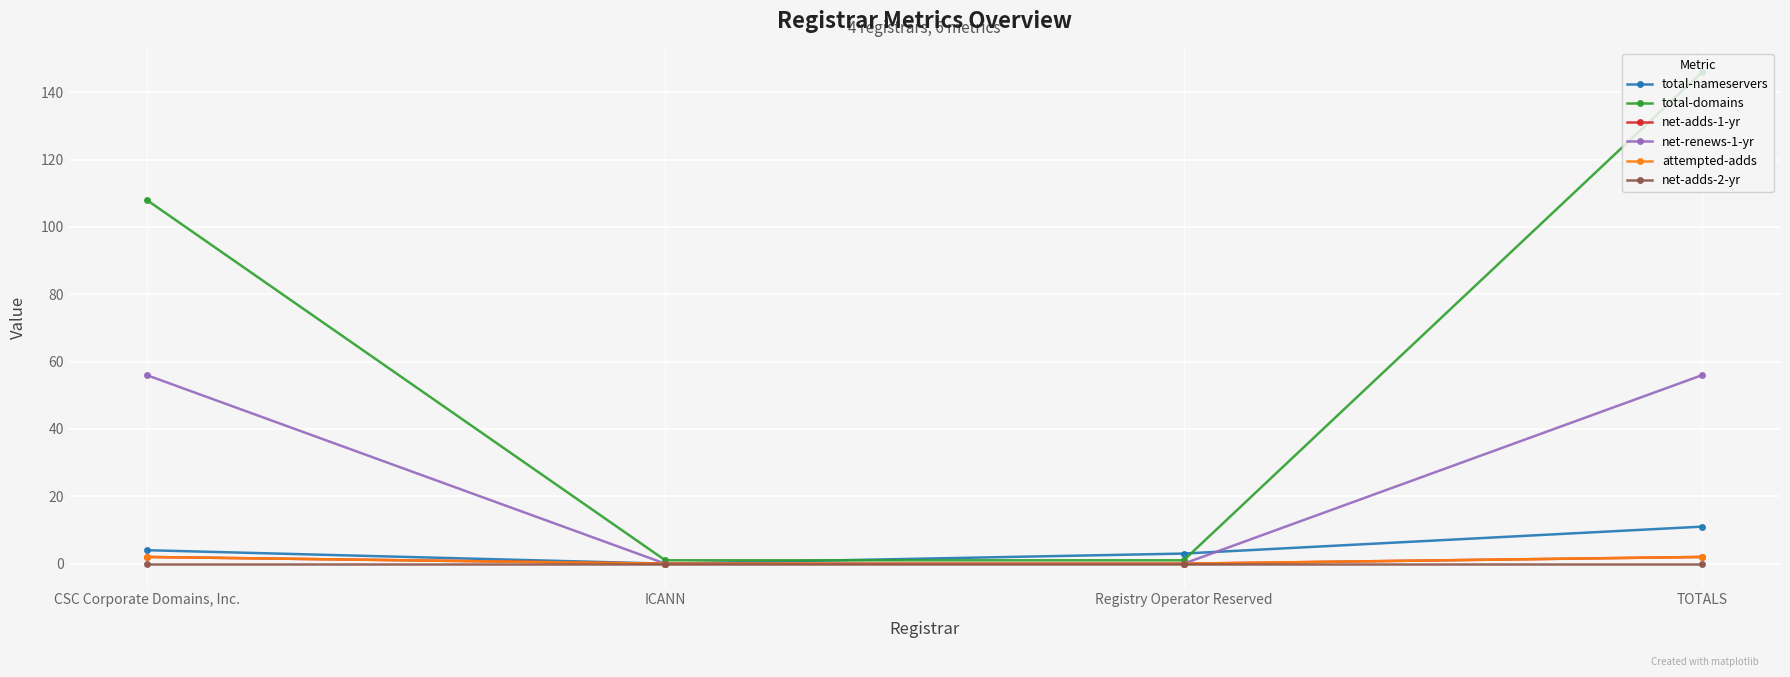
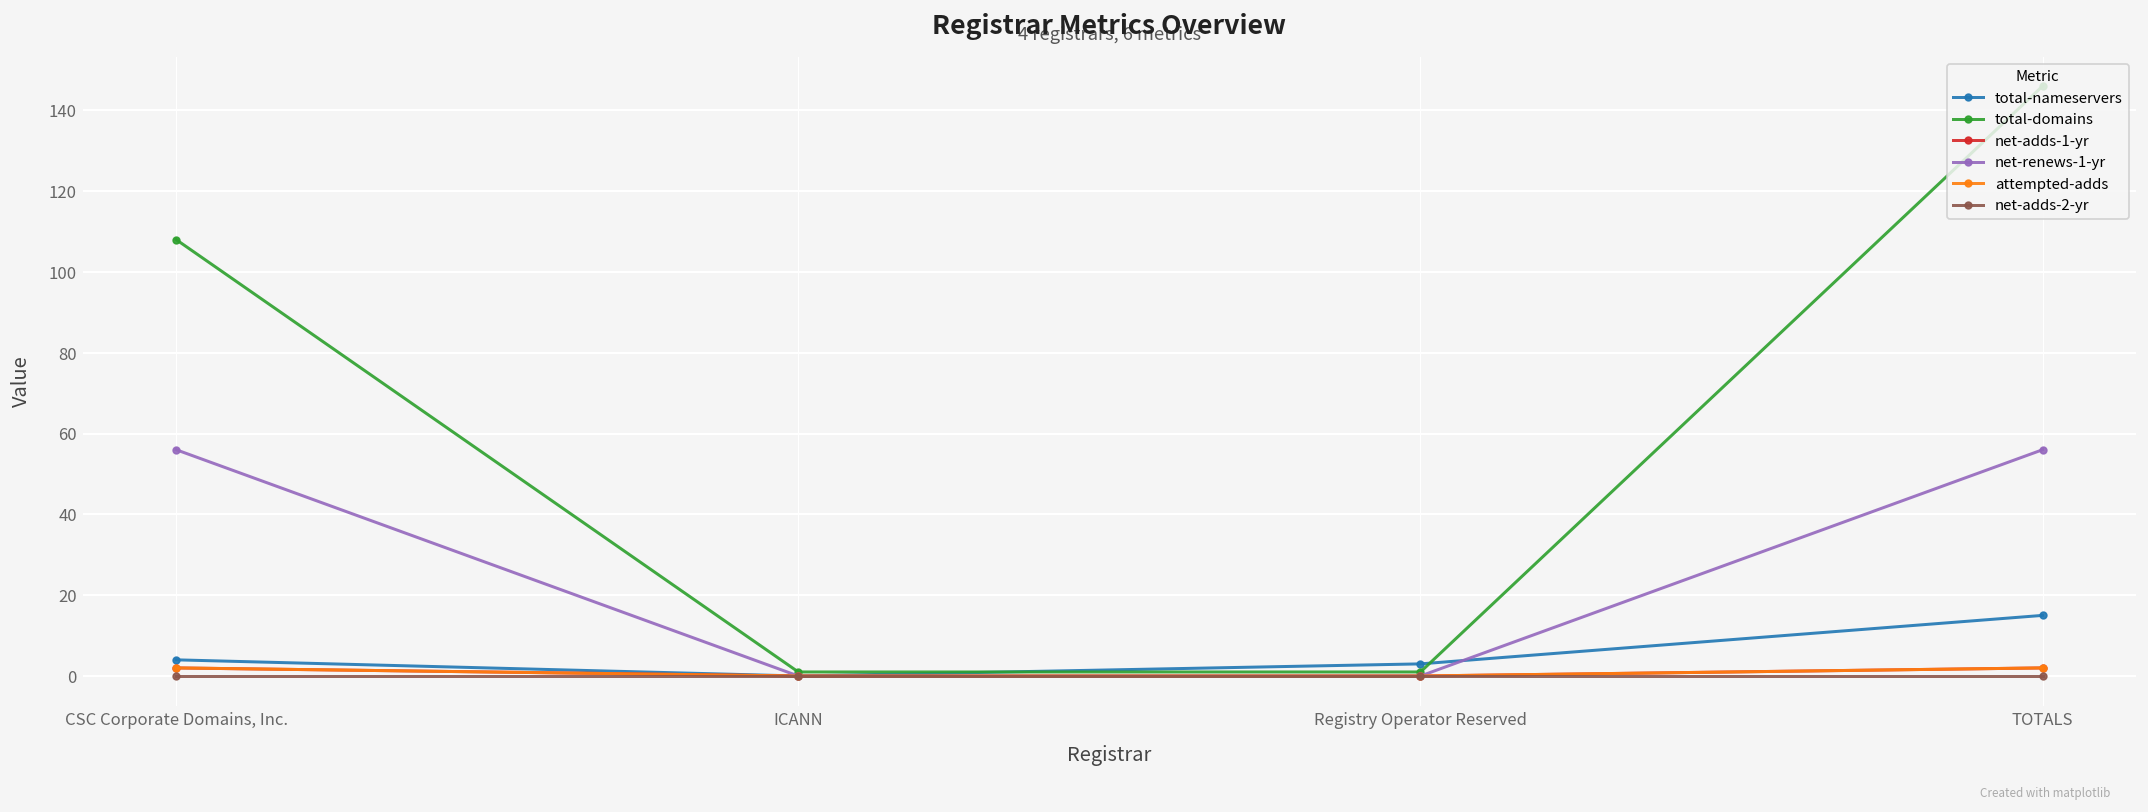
total-nameservers, TOTALS: 11 -> 15
